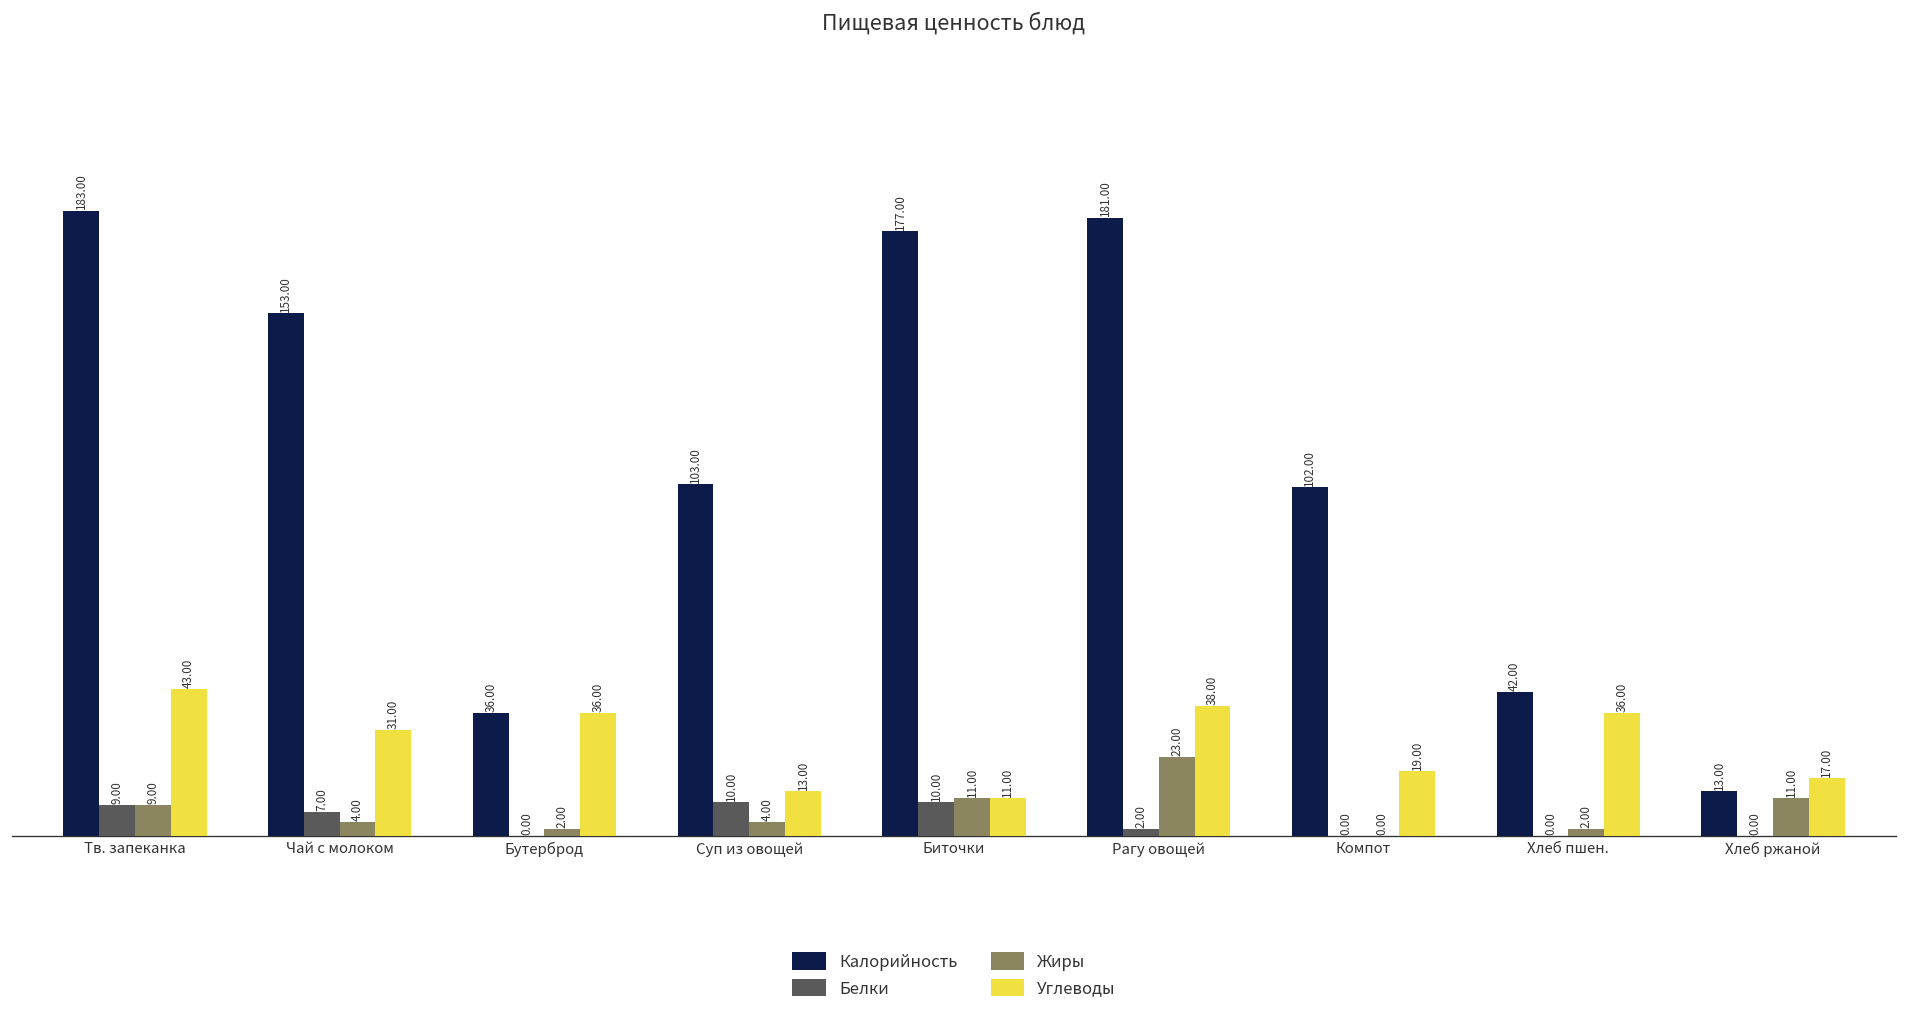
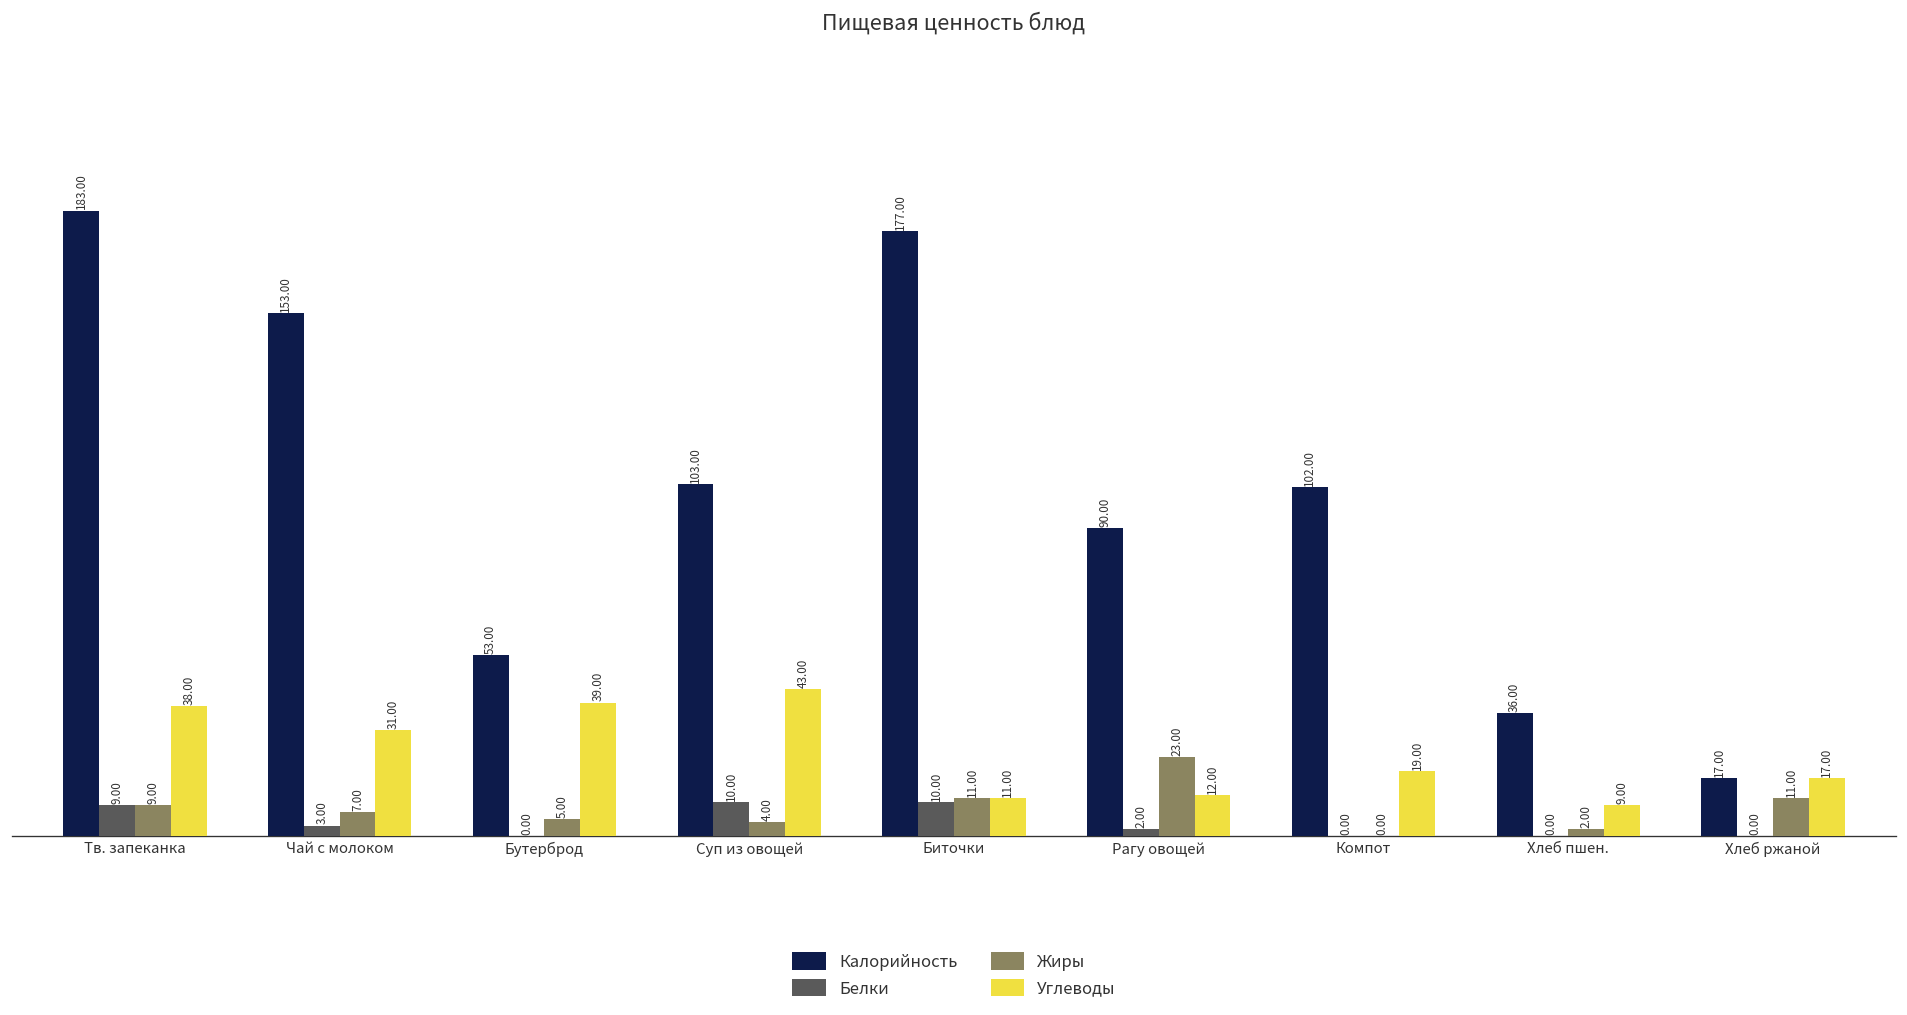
Углеводы, Тв. запеканка: 43.00 -> 38.00
Белки, Чай с молоком: 7.00 -> 3.00
Жиры, Чай с молоком: 4.00 -> 7.00
Калорийность, Бутерброд: 36.00 -> 53.00
Жиры, Бутерброд: 2.00 -> 5.00
Углеводы, Бутерброд: 36.00 -> 39.00
Углеводы, Суп из овощей: 13.00 -> 43.00
Калорийность, Рагу овощей: 181.00 -> 90.00
Углеводы, Рагу овощей: 38.00 -> 12.00
Калорийность, Хлеб пшен.: 42.00 -> 36.00
Углеводы, Хлеб пшен.: 36.00 -> 9.00
Калорийность, Хлеб ржаной: 13.00 -> 17.00
